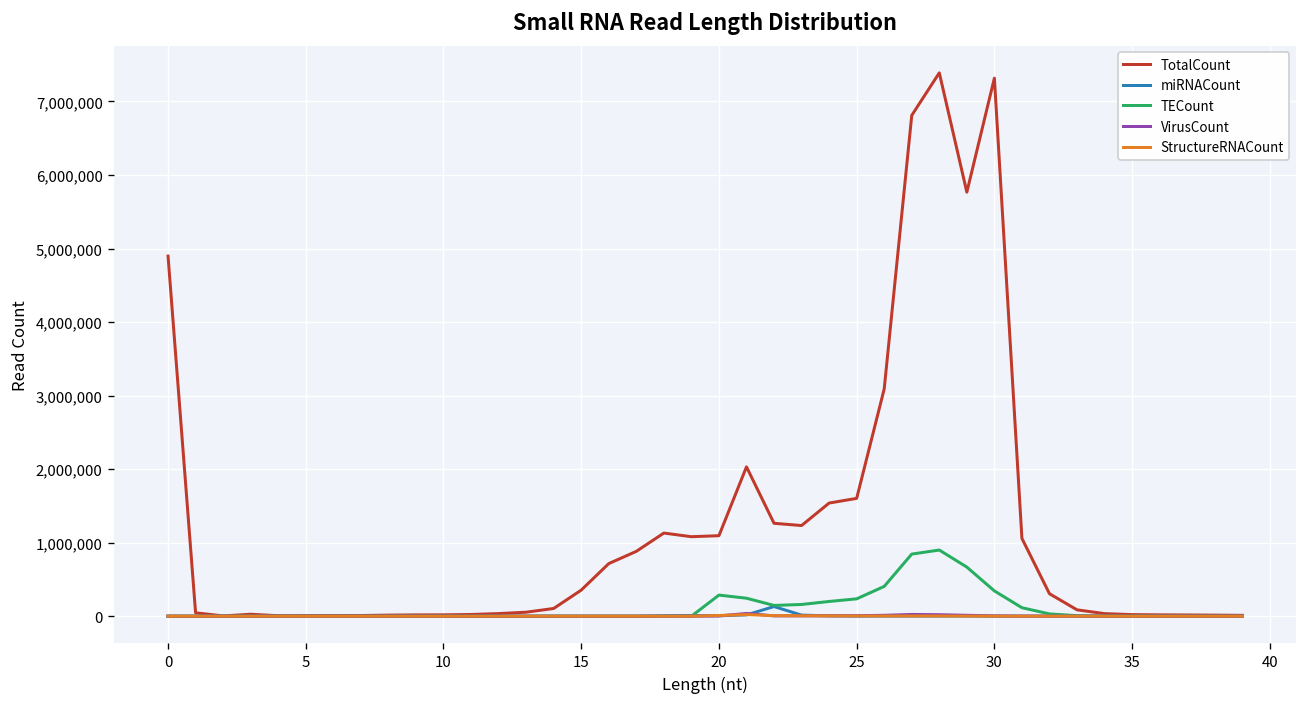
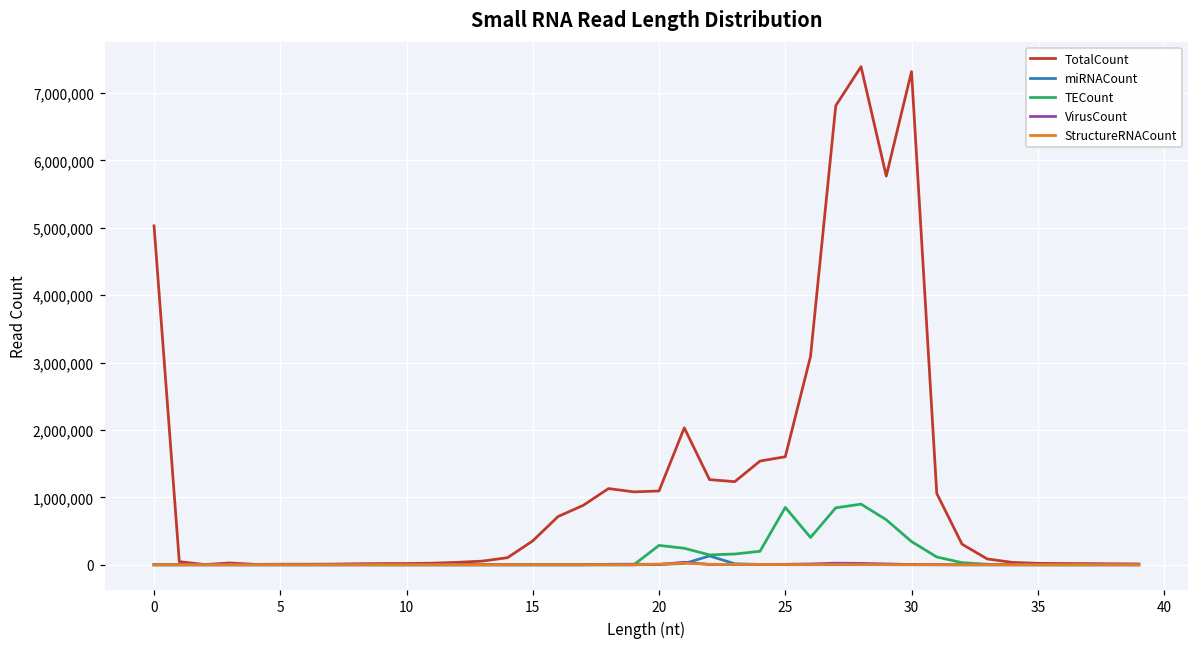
TotalCount, 0: 4,900,000 -> 5,000,000
TECount, 25: 200,000 -> 900,000
